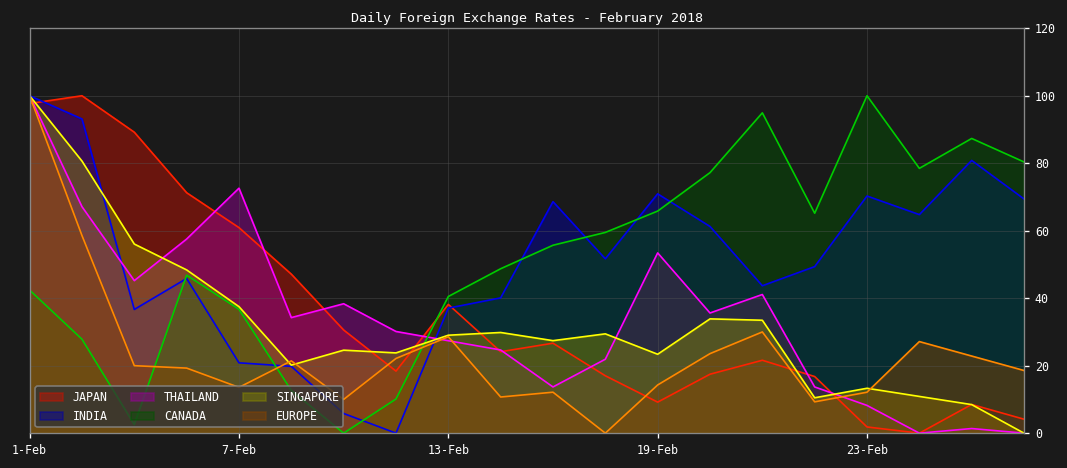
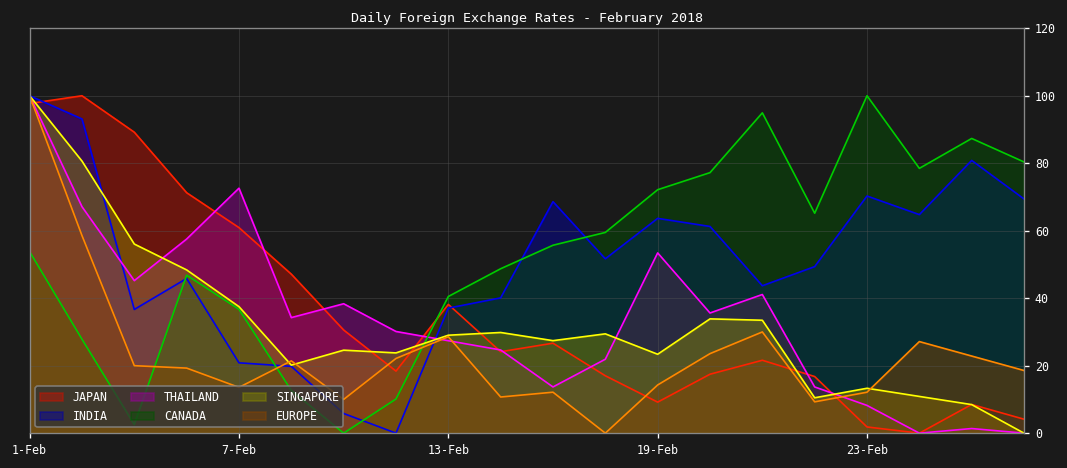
CANADA, 1-Feb: 42 -> 54
INDIA, 19-Feb: 71 -> 64
CANADA, 19-Feb: 66 -> 72
